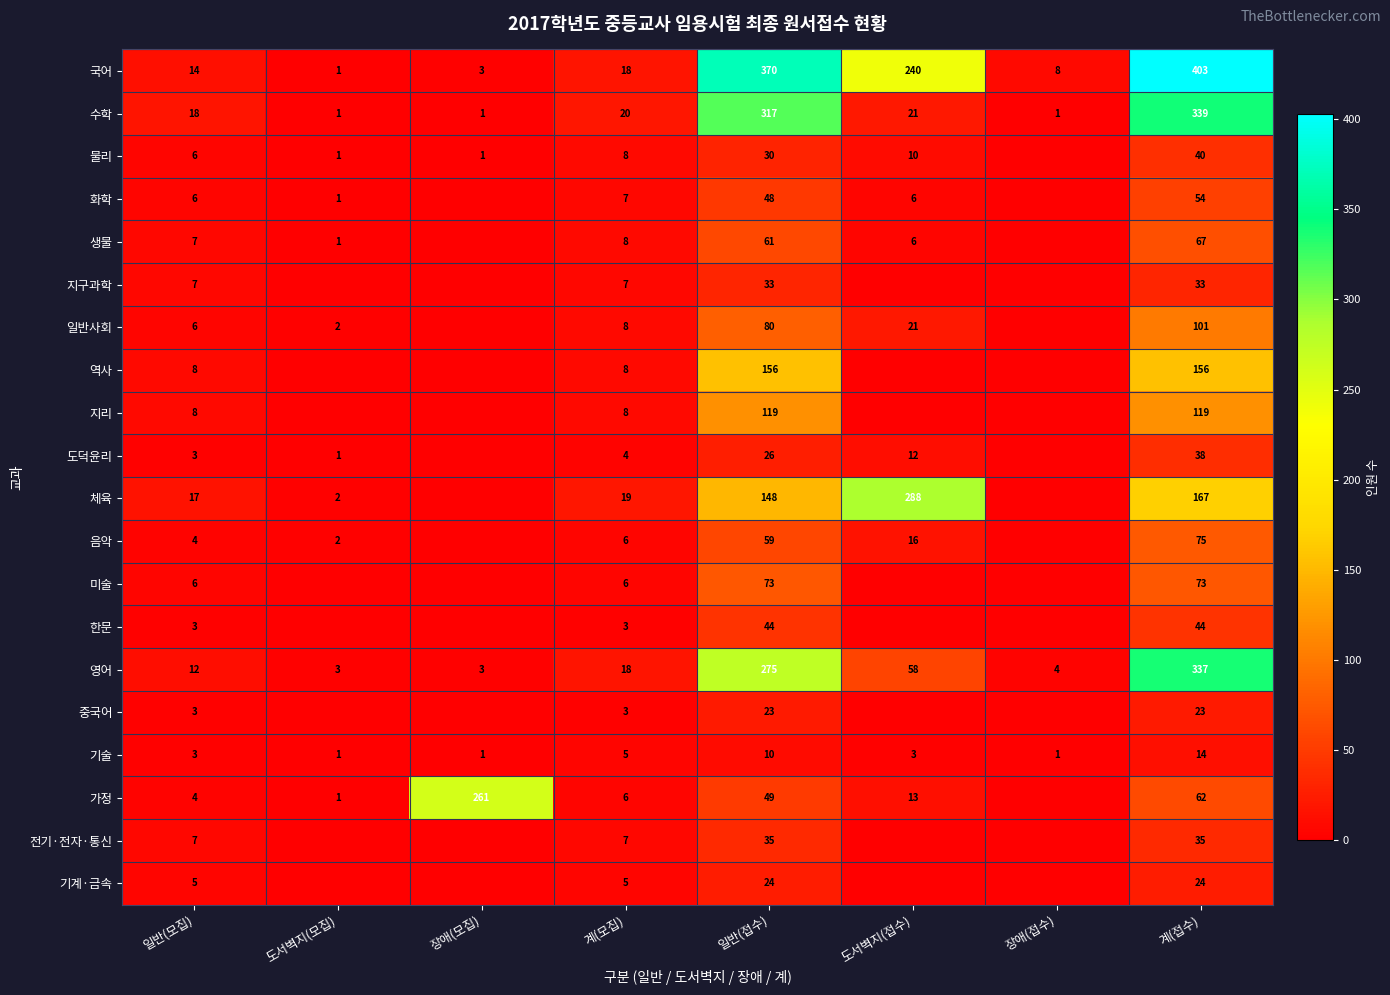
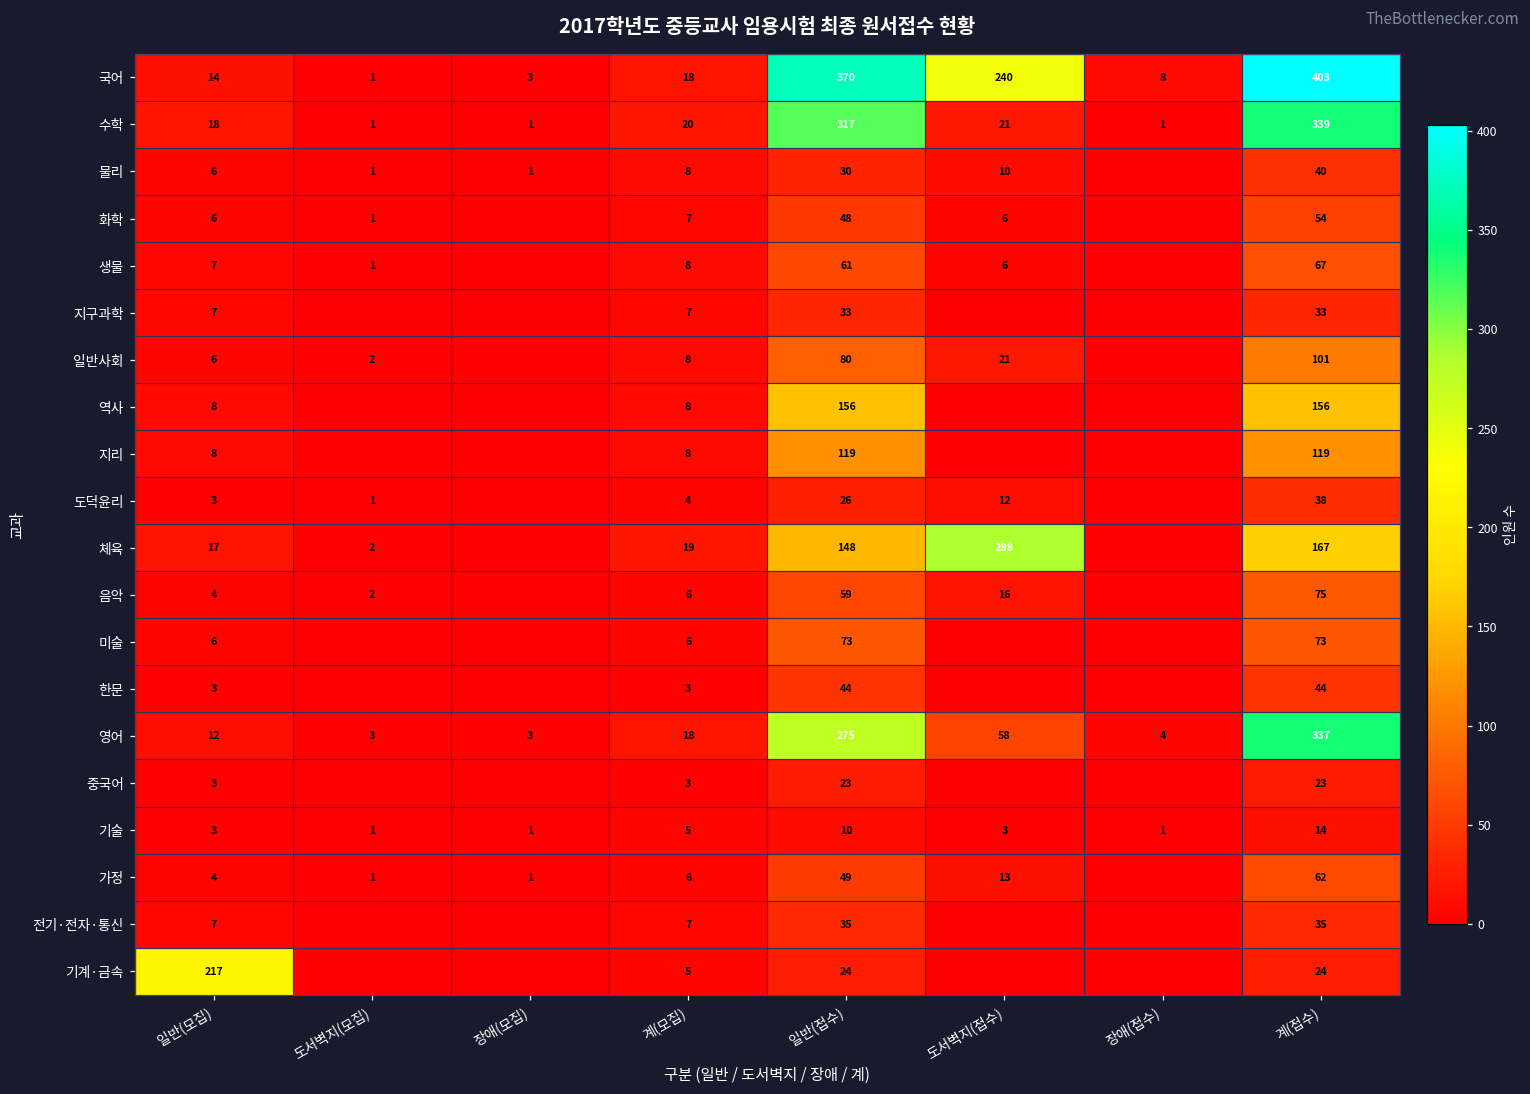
가정, 장애(모집): 261 -> 1
기계·금속, 일반(모집): 5 -> 217
